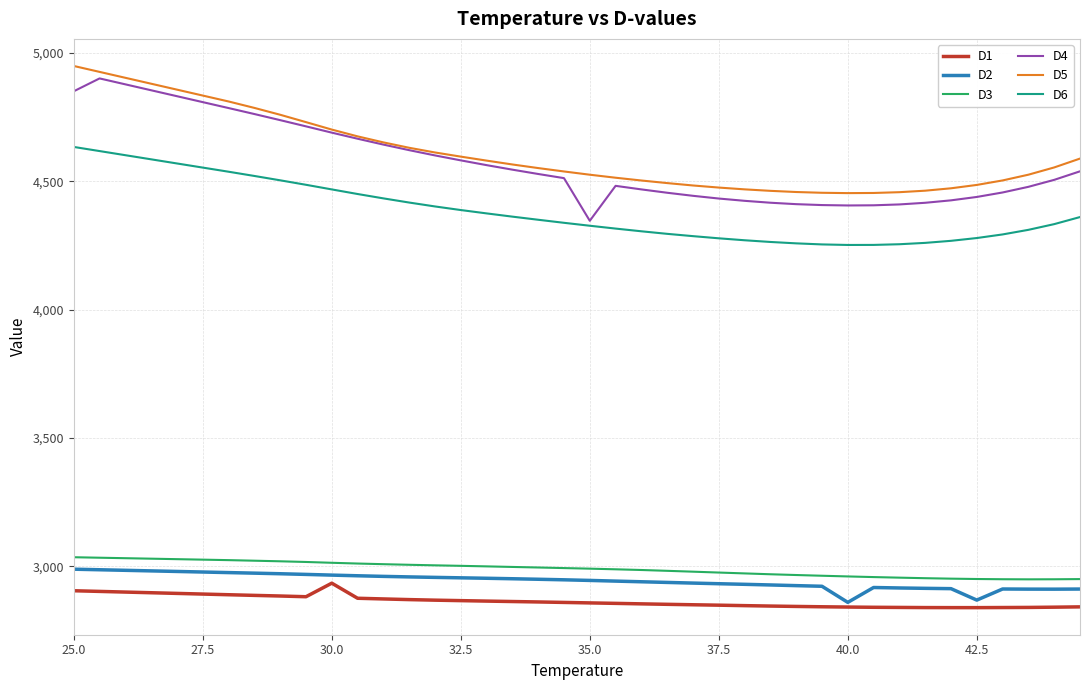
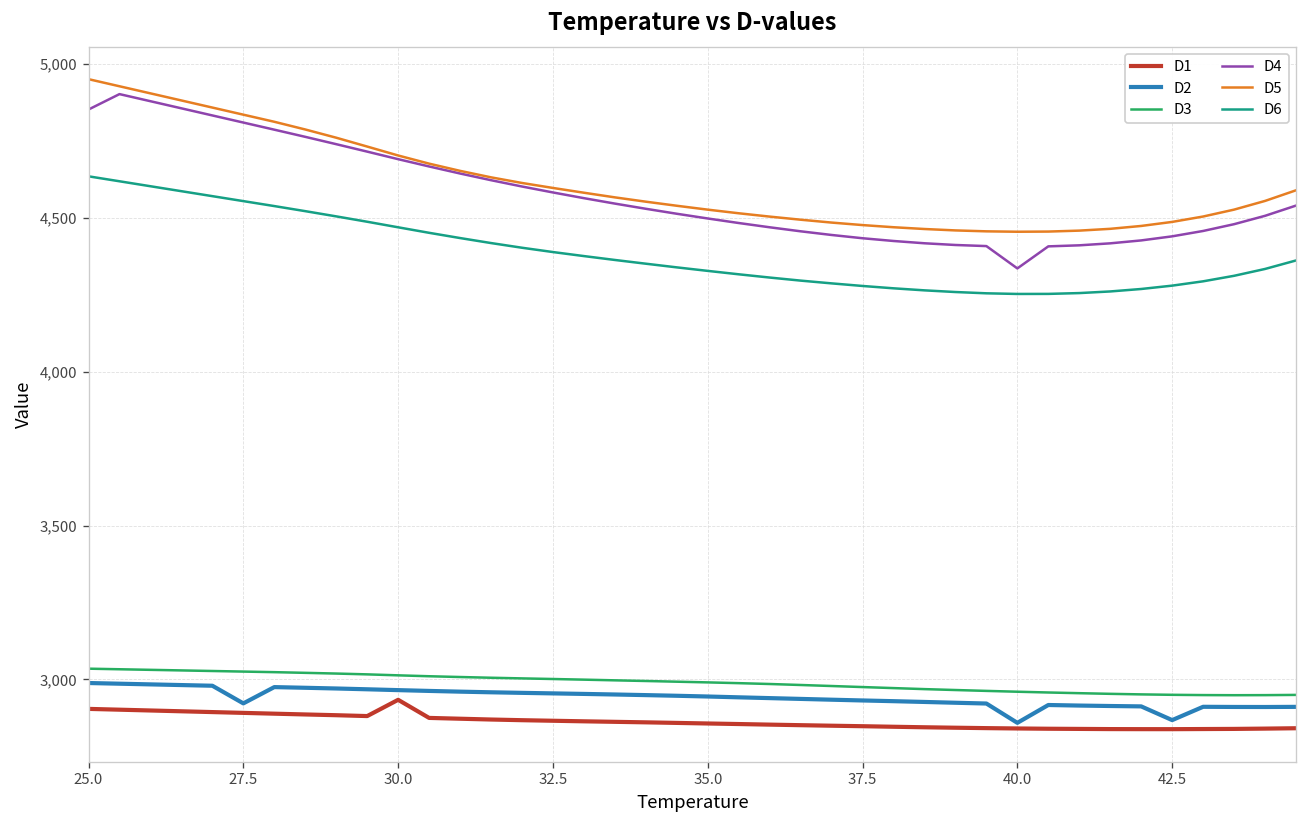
D2, 27.5: 2,980 -> 2,920
D4, 35.0: 4,350 -> 4,500
D4, 40.0: 4,410 -> 4,340
